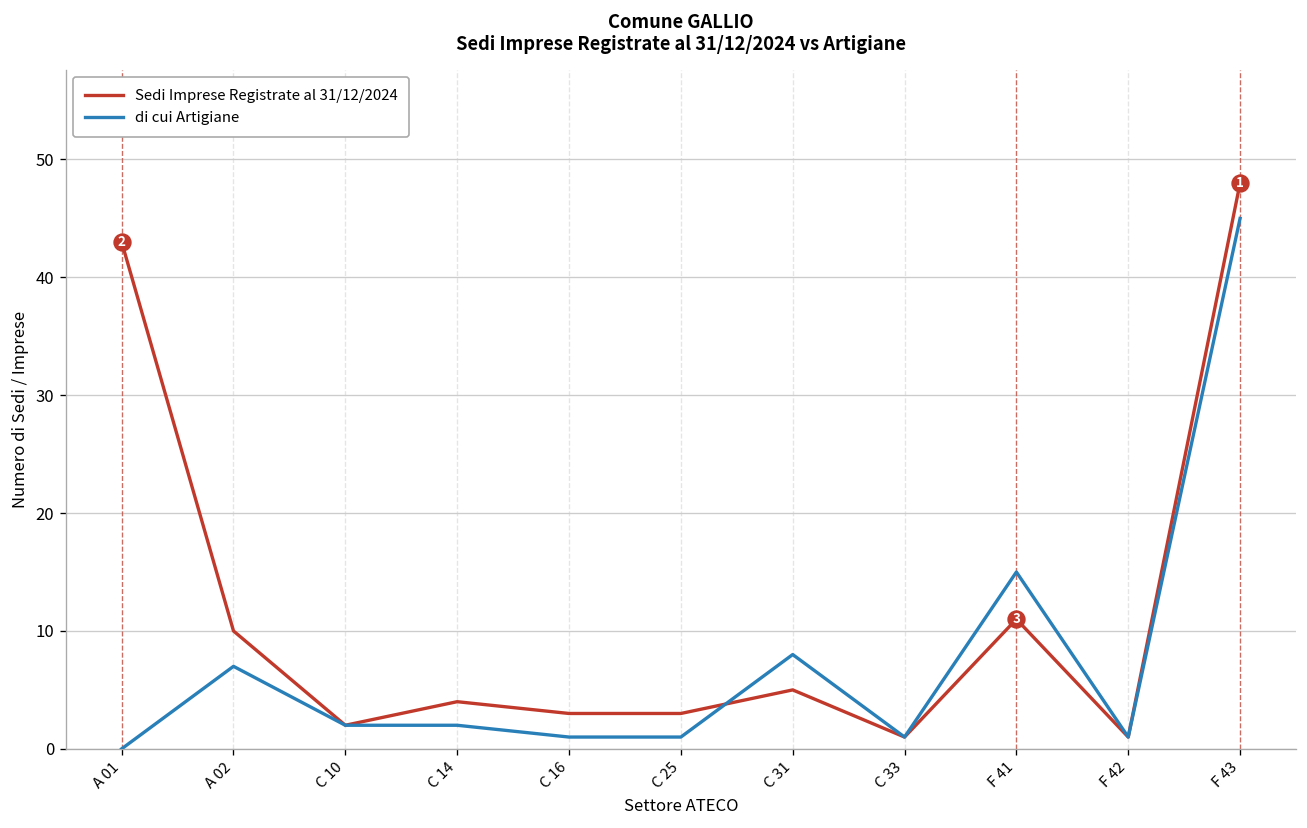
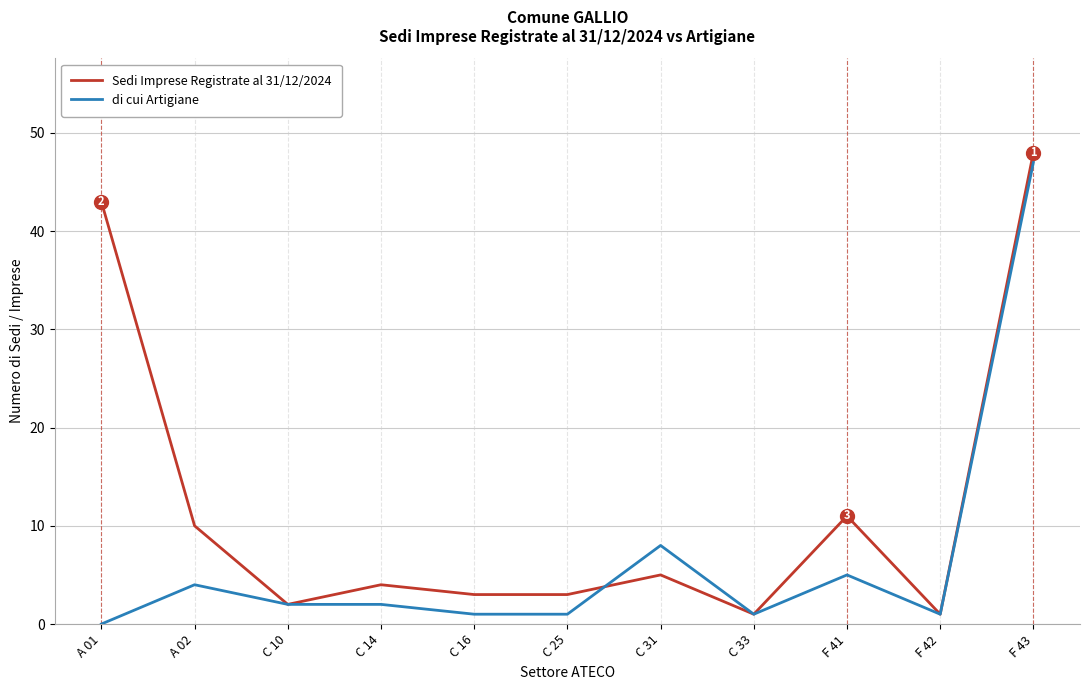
di cui Artigiane, A 02: 7 -> 4
di cui Artigiane, F 41: 15 -> 5
di cui Artigiane, F 43: 45 -> 47
